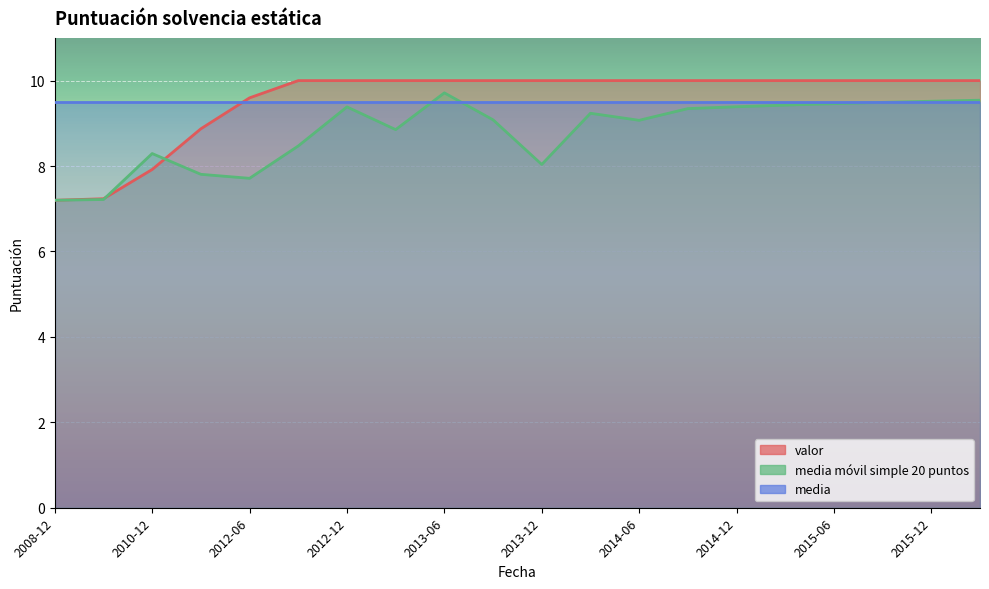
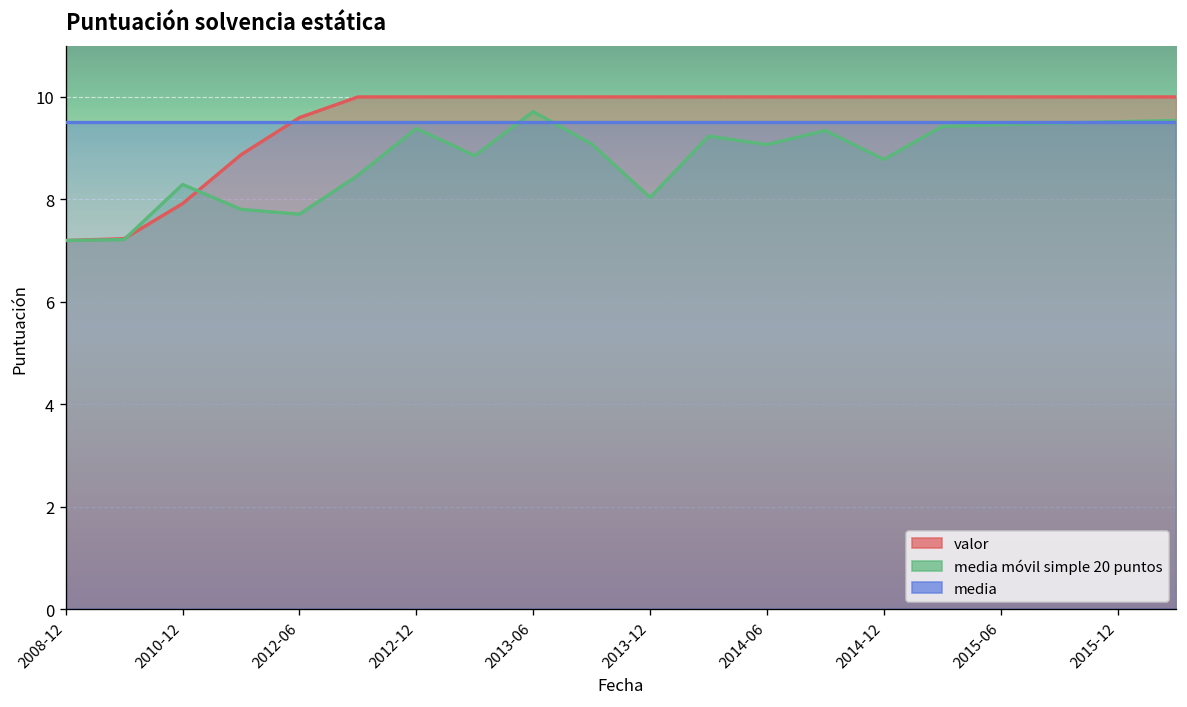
media móvil simple 20 puntos, 2014-12: 9.4 -> 8.8
